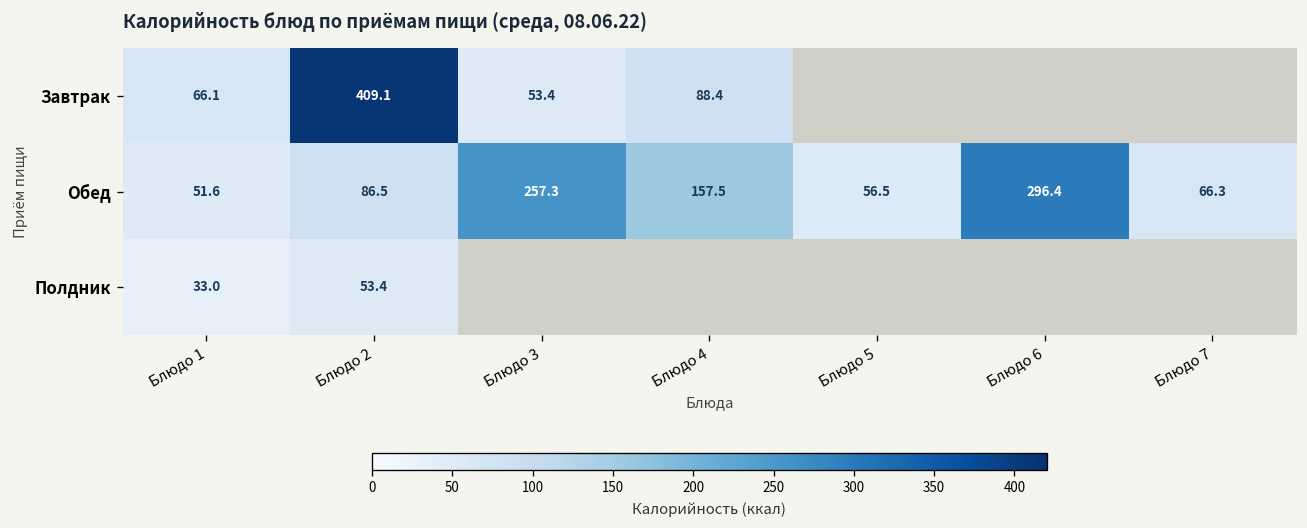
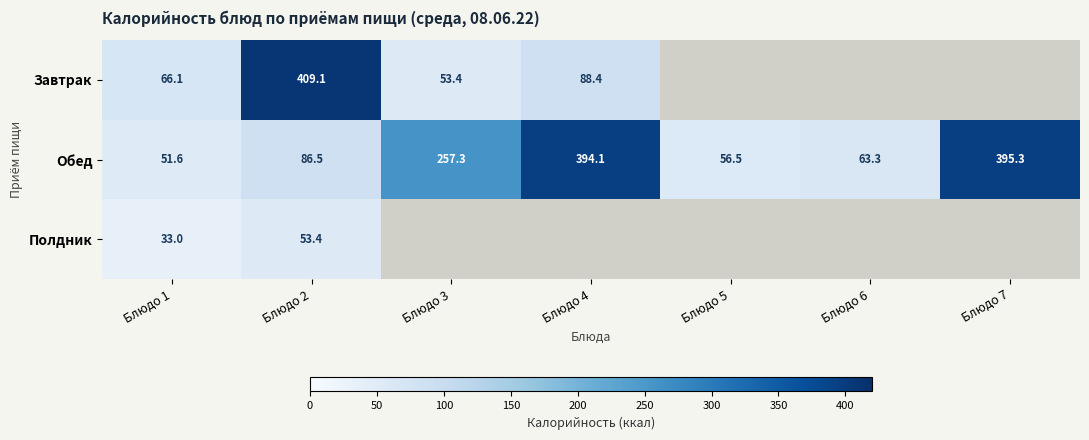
Обед, Блюдо 4: 157.5 -> 394.1
Обед, Блюдо 6: 296.4 -> 63.3
Обед, Блюдо 7: 66.3 -> 395.3
